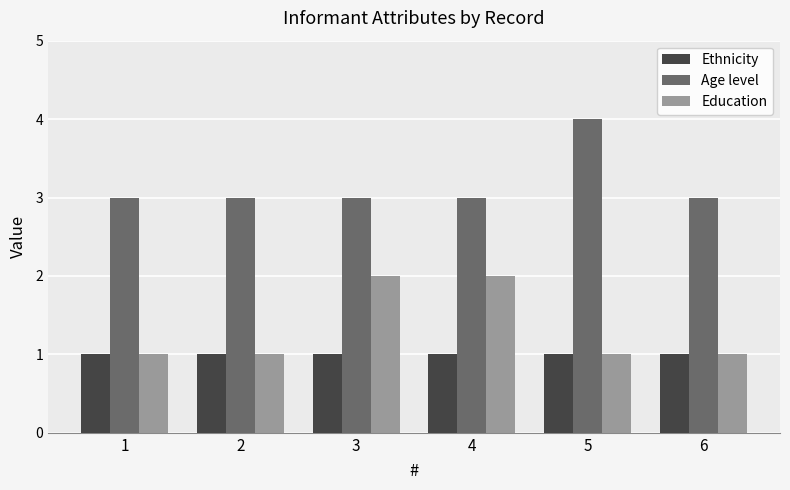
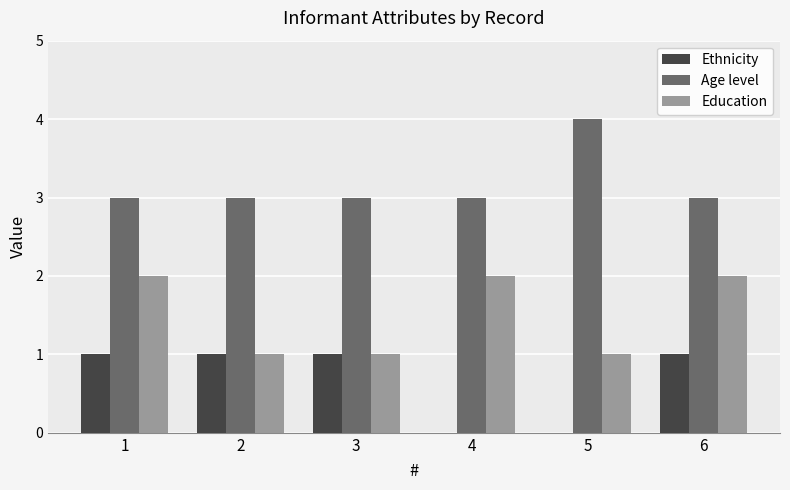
Education, 1: 1 -> 2
Education, 3: 2 -> 1
Ethnicity, 4: 1 -> 0
Ethnicity, 5: 1 -> 0
Education, 6: 1 -> 2
